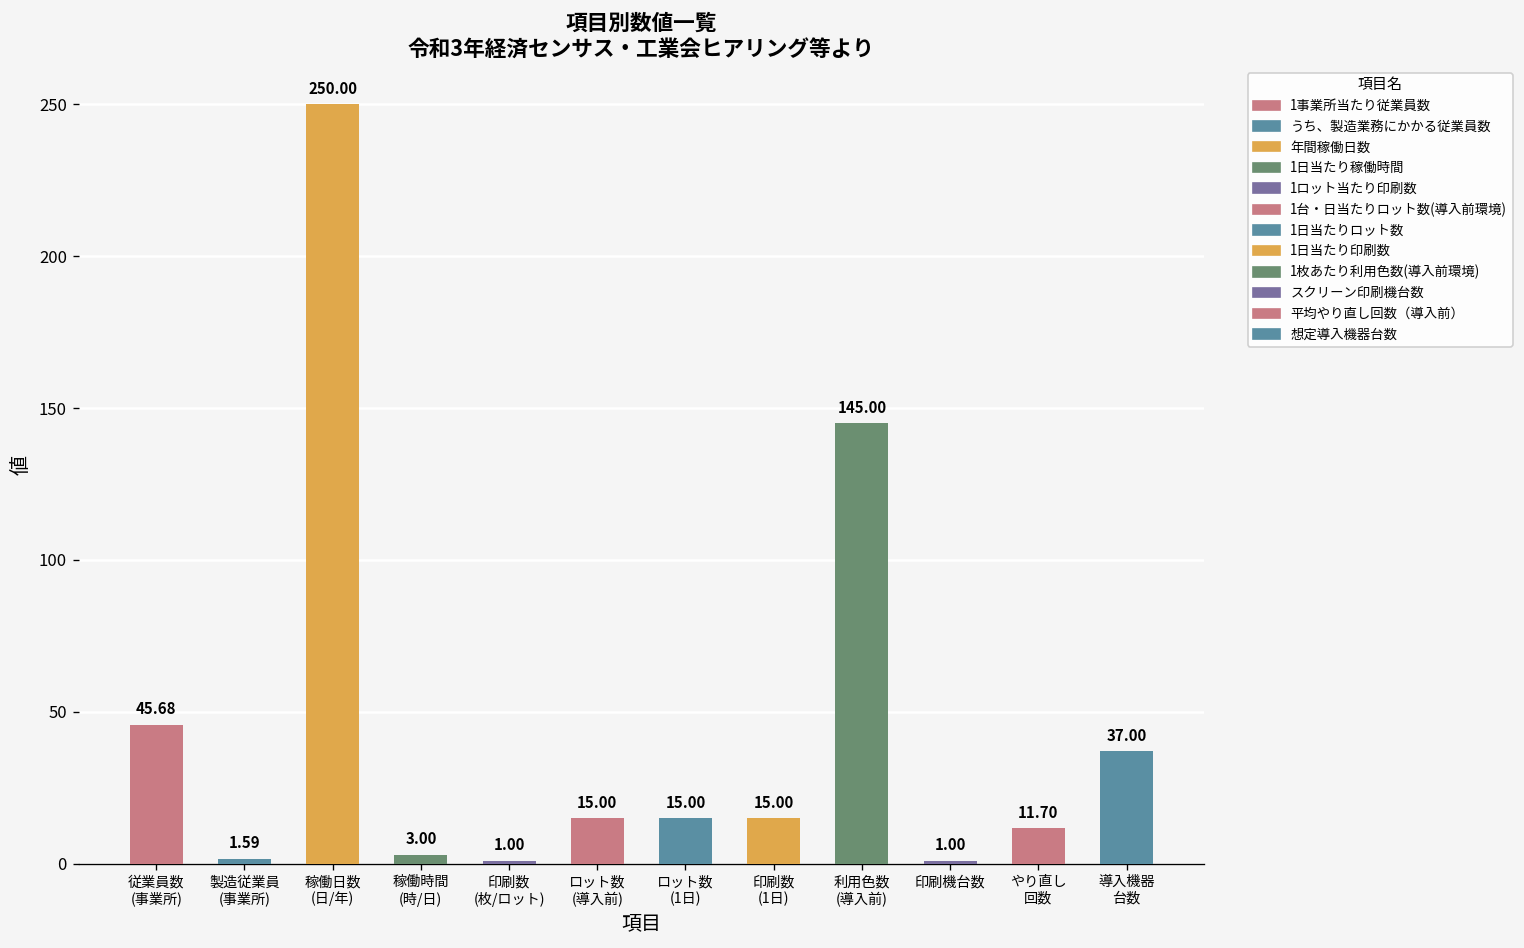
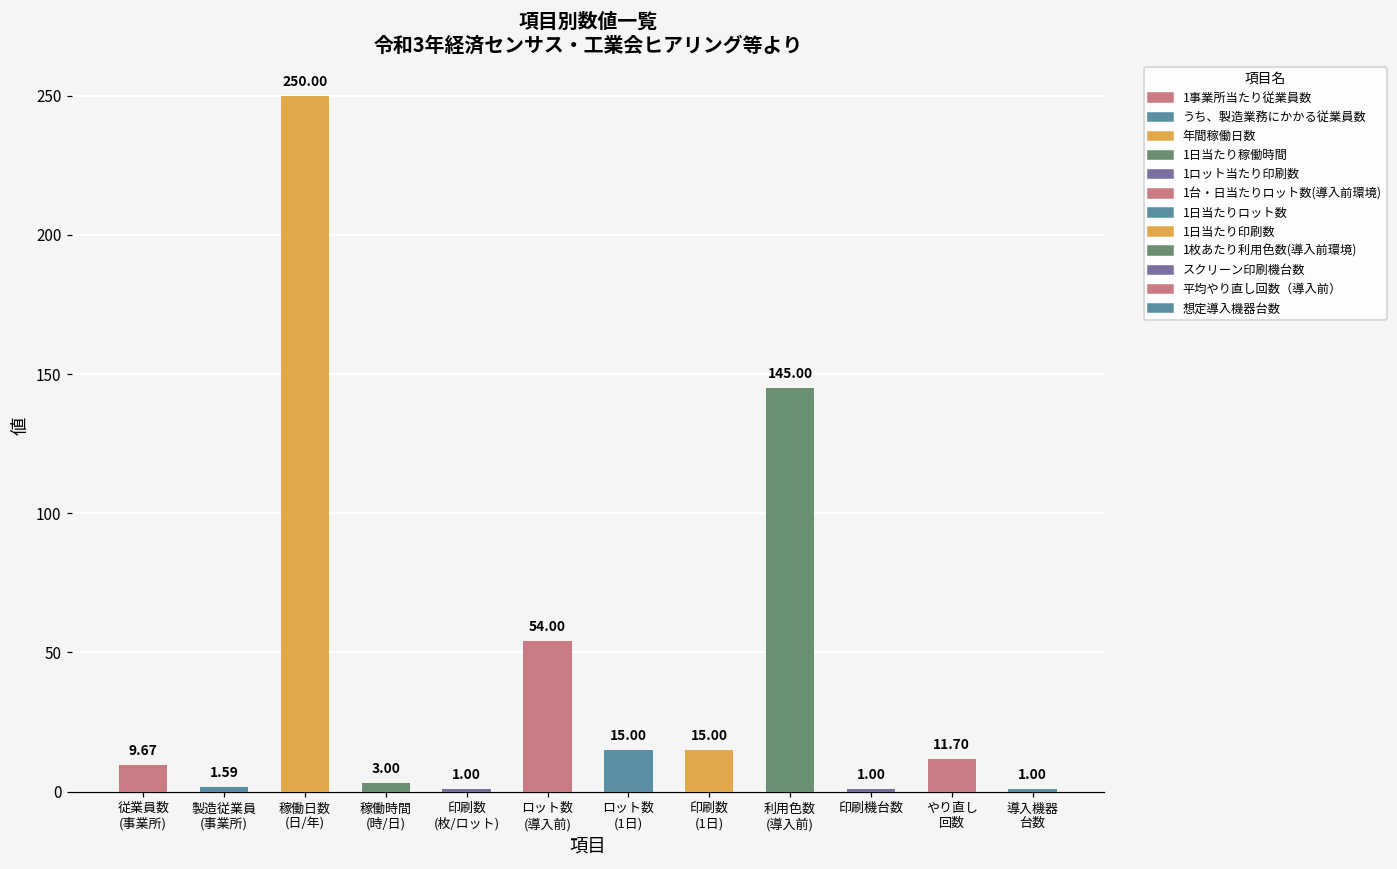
従業員数 (事業所): 45.68 -> 9.67
ロット数 (導入前): 15.00 -> 54.00
導入機器 台数: 37.00 -> 1.00
